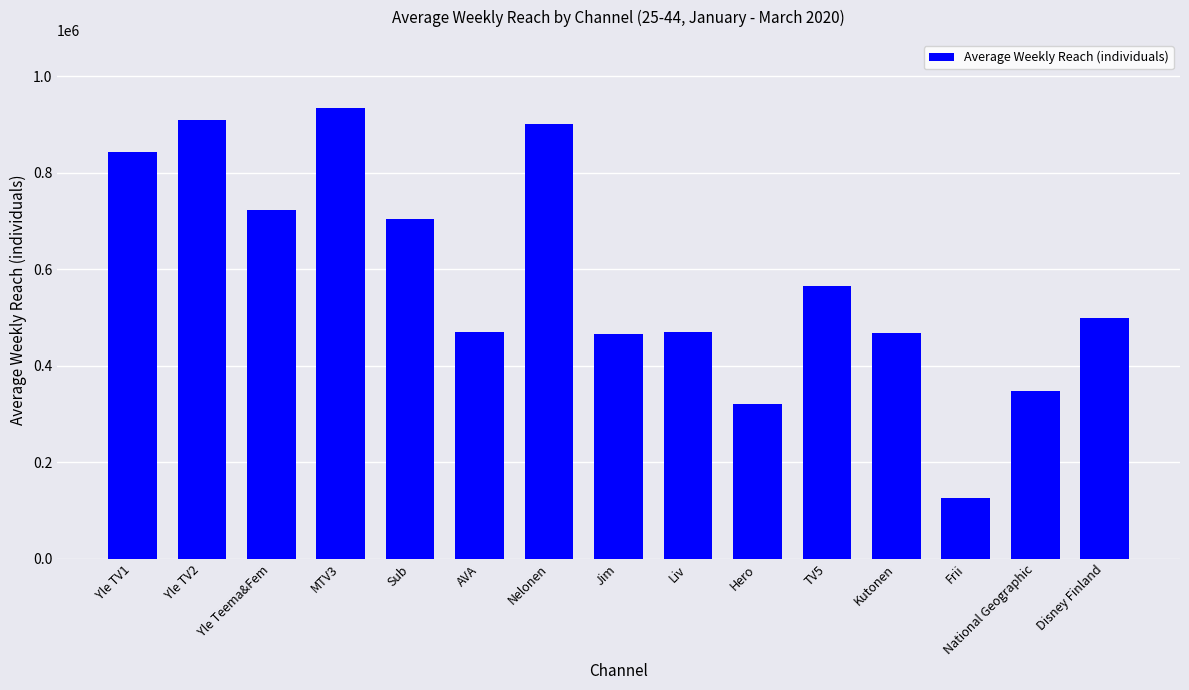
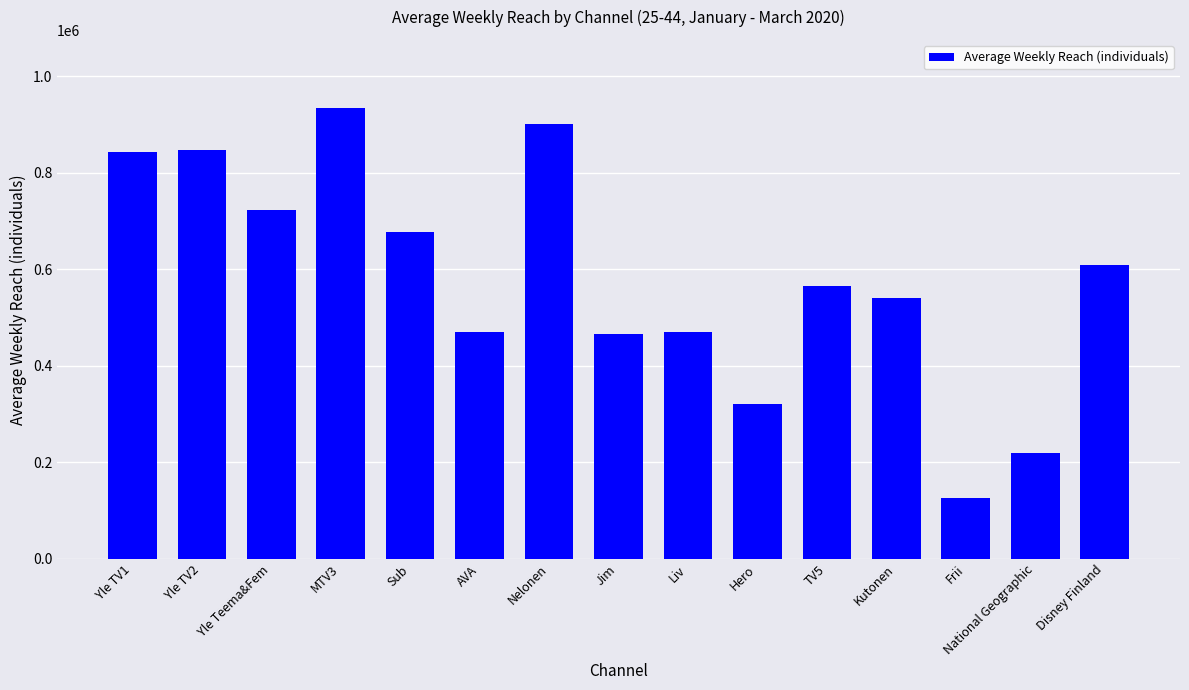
Yle TV2: 910000 -> 850000
Sub: 700000 -> 680000
Kutonen: 470000 -> 540000
National Geographic: 350000 -> 220000
Disney Finland: 500000 -> 610000
